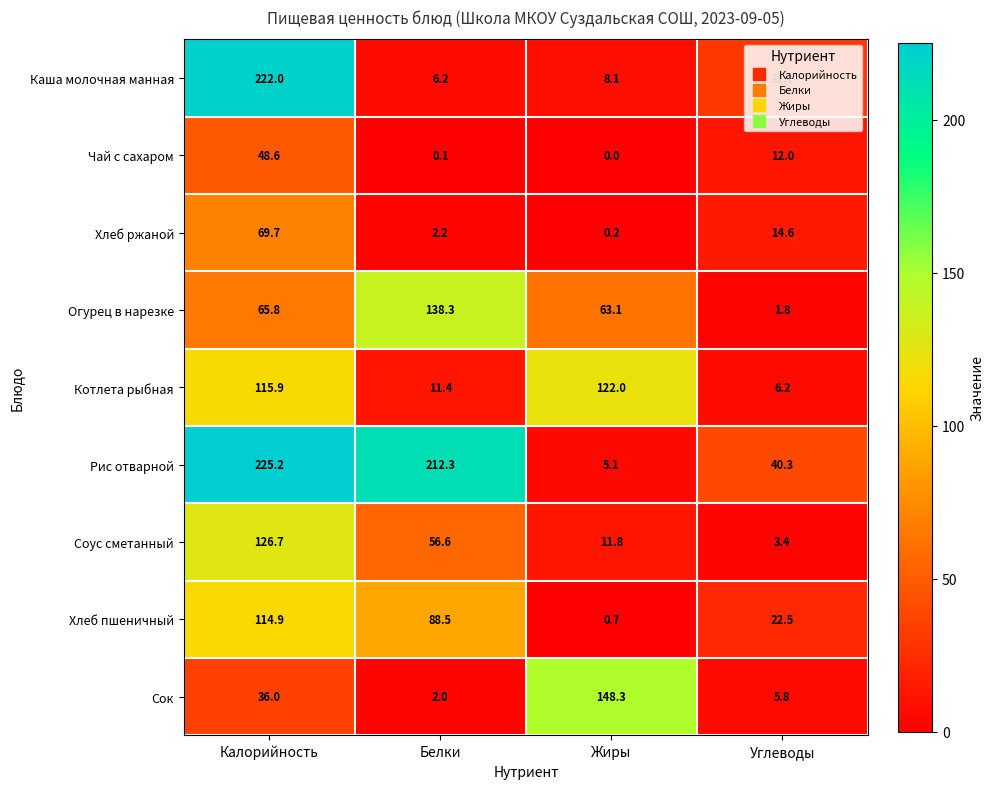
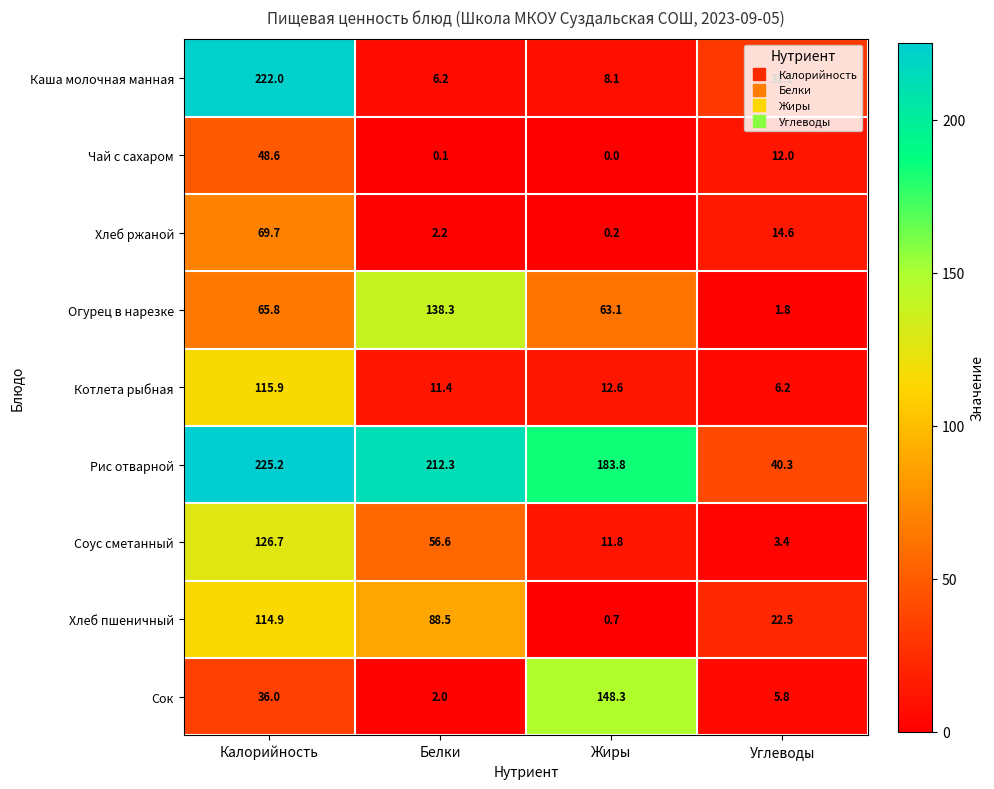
Котлета рыбная, Жиры: 122.0 -> 12.6
Рис отварной, Жиры: 5.1 -> 183.8
